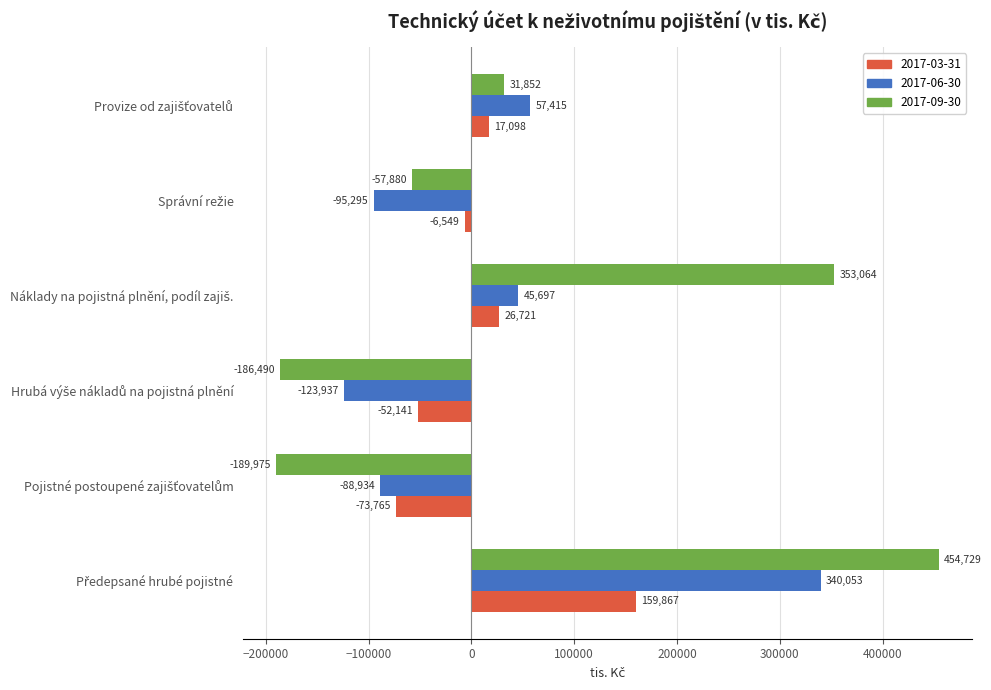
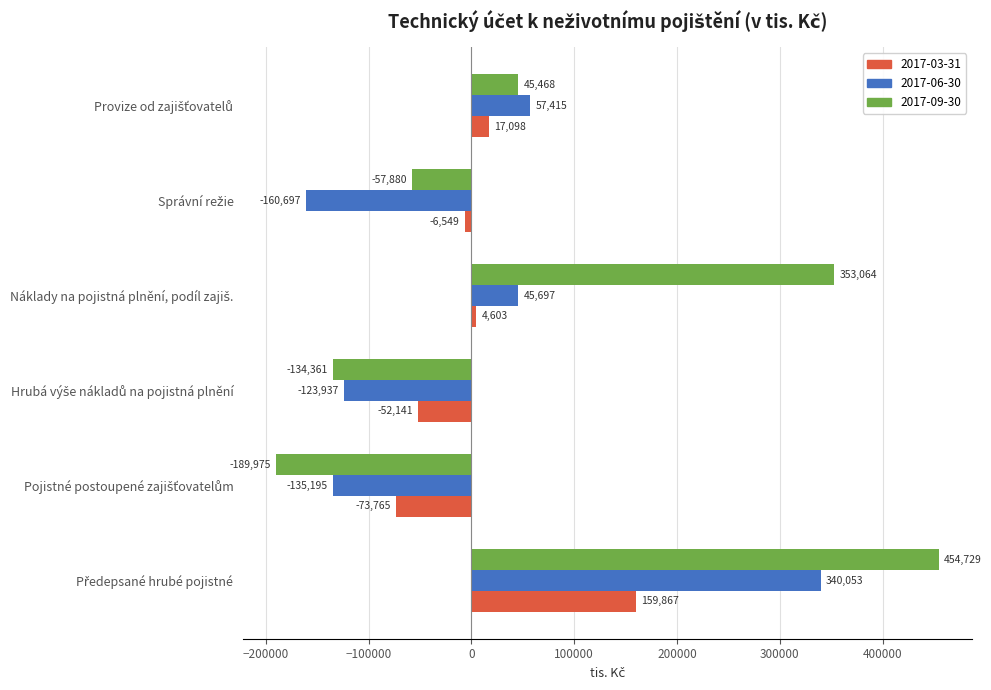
2017-09-30, Provize od zajišťovatelů: 31,852 -> 45,468
2017-06-30, Správní režie: -95,295 -> -160,697
2017-03-31, Náklady na pojistná plnění, podíl zajiš.: 26,721 -> 4,603
2017-09-30, Hrubá výše nákladů na pojistná plnění: -186,490 -> -134,361
2017-06-30, Pojistné postoupené zajišťovatelům: -88,934 -> -135,195
